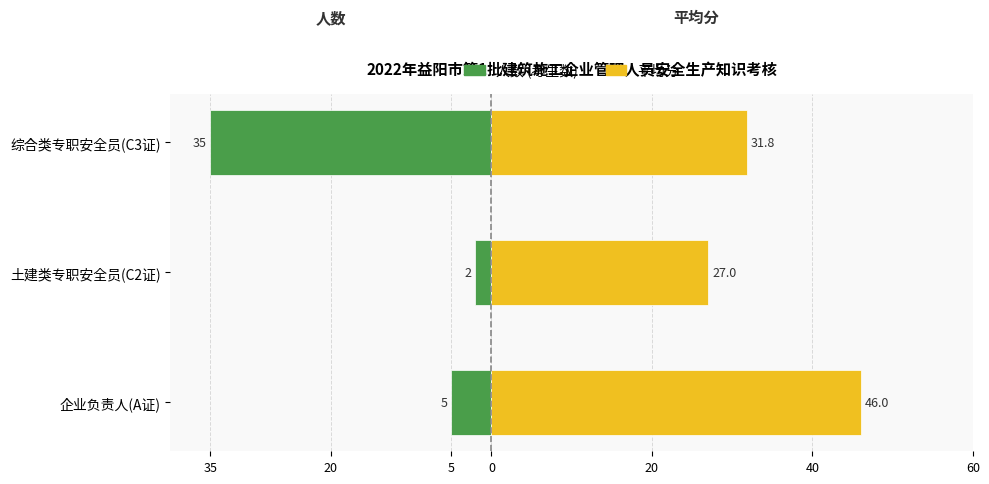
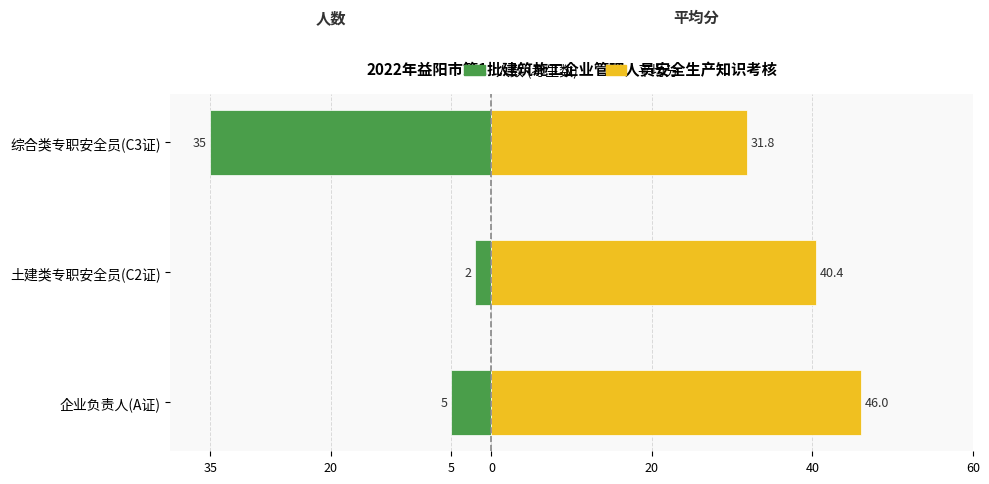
平均分, 土建类专职安全员(C2证): 27.0 -> 40.4
